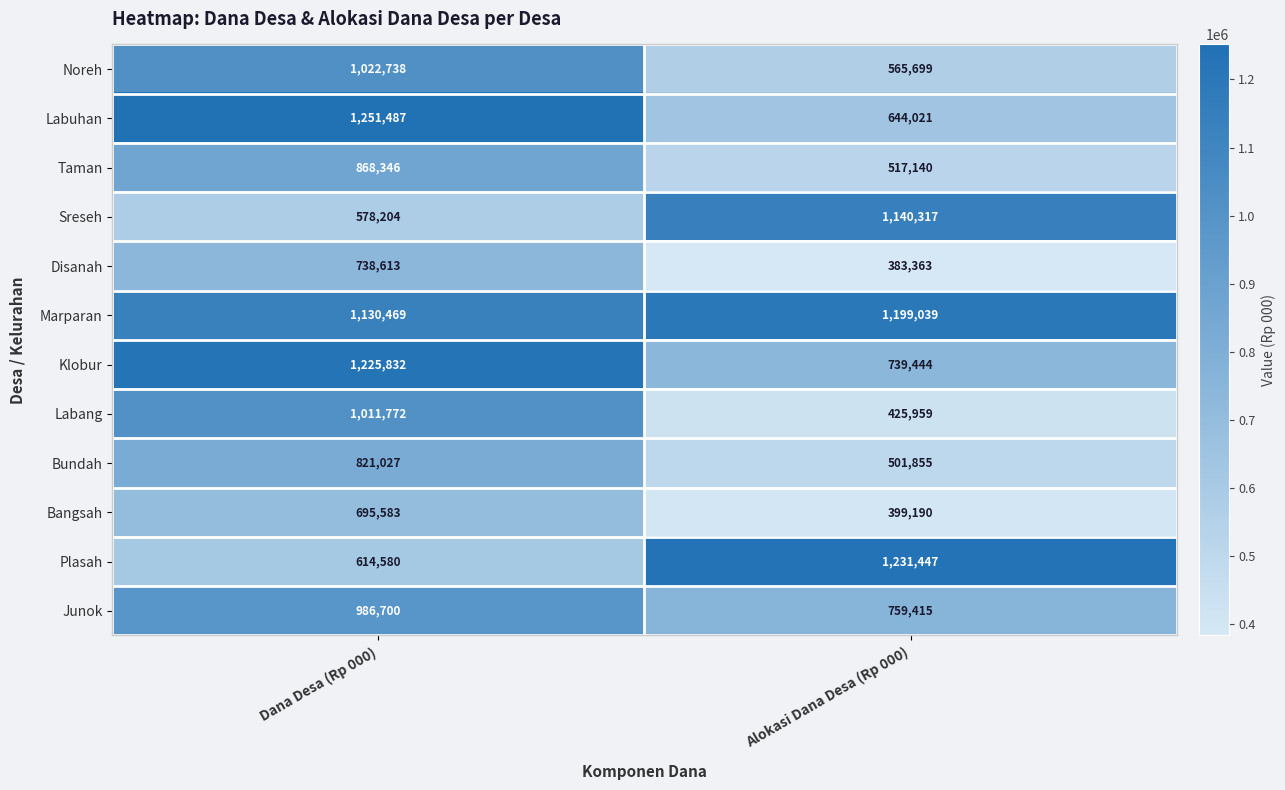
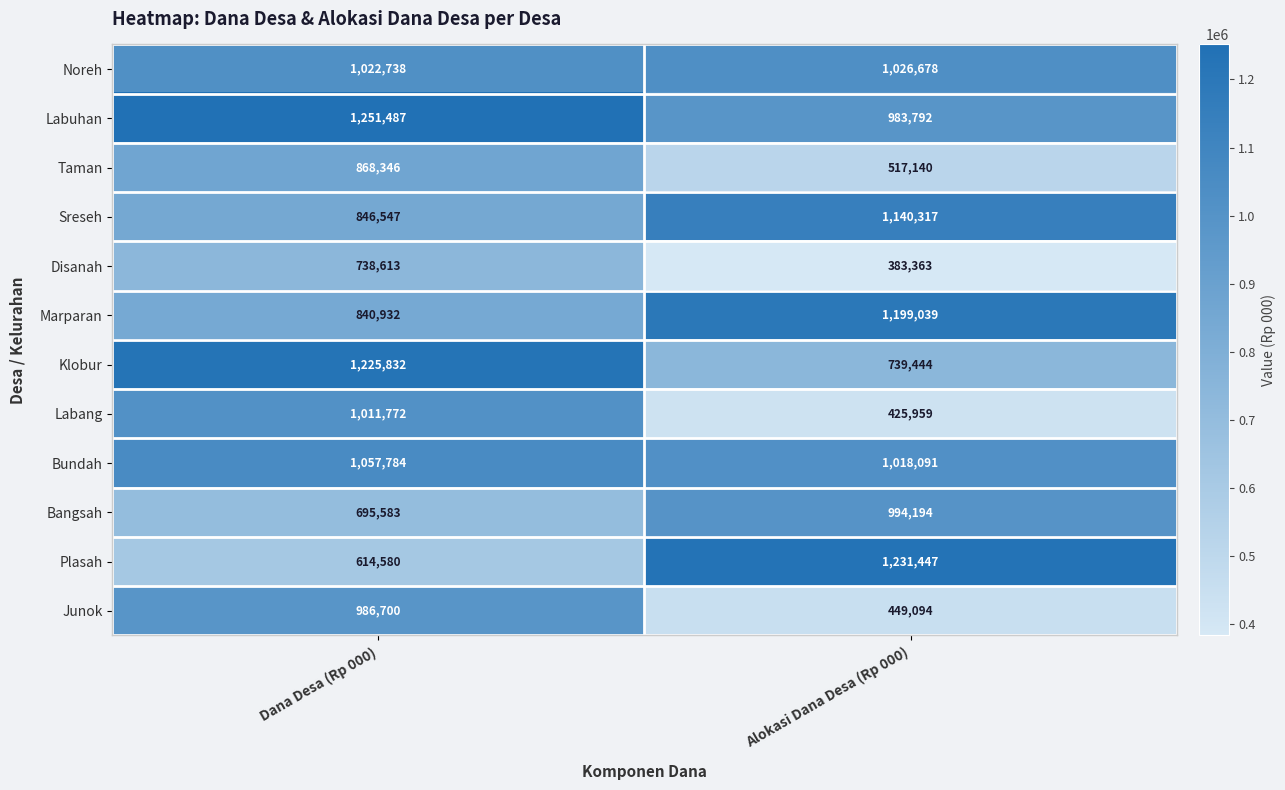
Noreh, Alokasi Dana Desa (Rp 000): 565,699 -> 1,026,678
Labuhan, Alokasi Dana Desa (Rp 000): 644,021 -> 983,792
Sreseh, Dana Desa (Rp 000): 578,204 -> 846,547
Marparan, Dana Desa (Rp 000): 1,130,469 -> 840,932
Bundah, Dana Desa (Rp 000): 821,027 -> 1,057,784
Bundah, Alokasi Dana Desa (Rp 000): 501,855 -> 1,018,091
Bangsah, Alokasi Dana Desa (Rp 000): 399,190 -> 994,194
Junok, Alokasi Dana Desa (Rp 000): 759,415 -> 449,094
